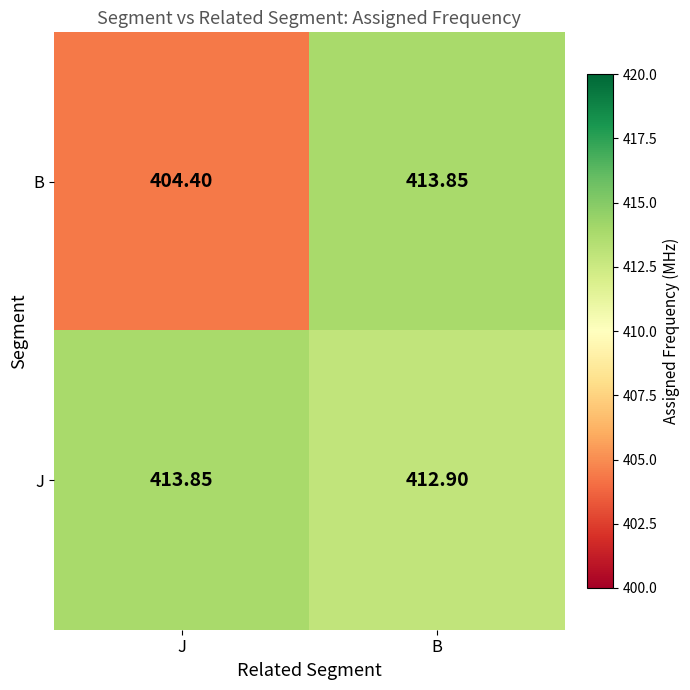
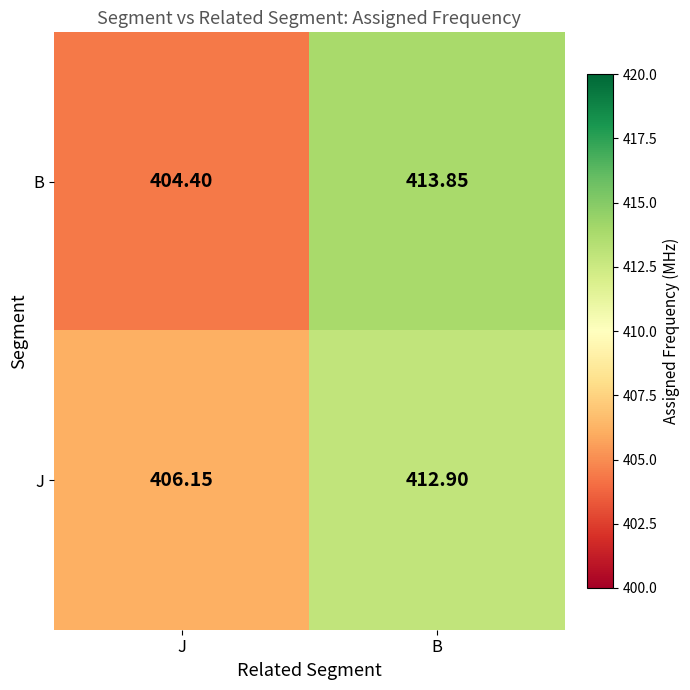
J, J: 413.85 -> 406.15
